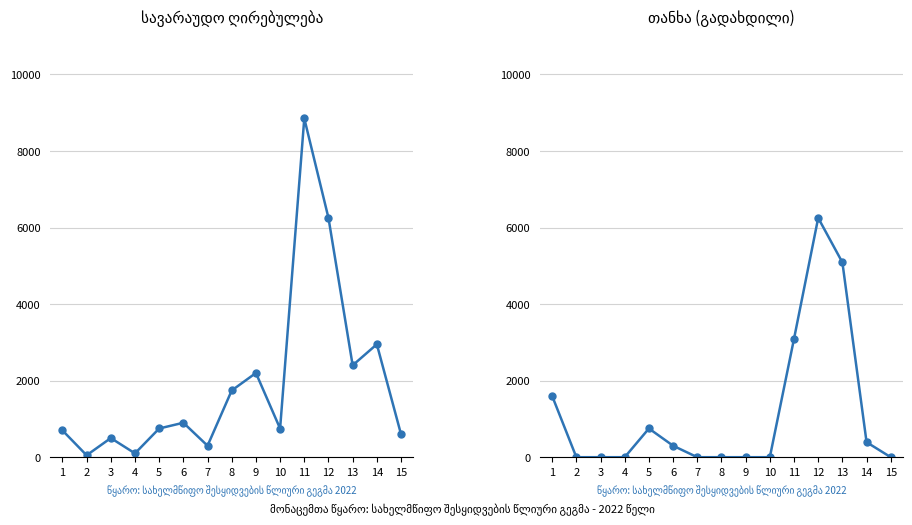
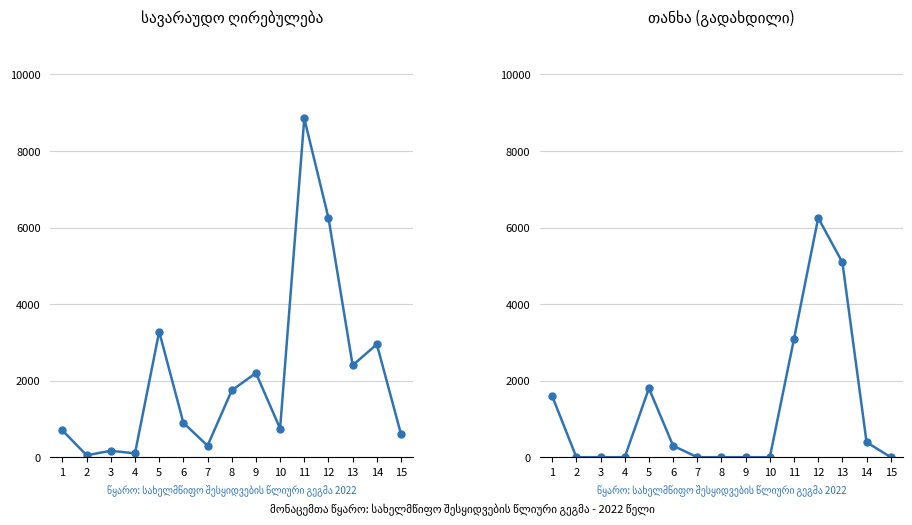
სავარაუდო ღირებულება, 3: 500 -> 200
სავარაუდო ღირებულება, 5: 800 -> 3300
თანხა (გადახდილი), 5: 800 -> 1800
